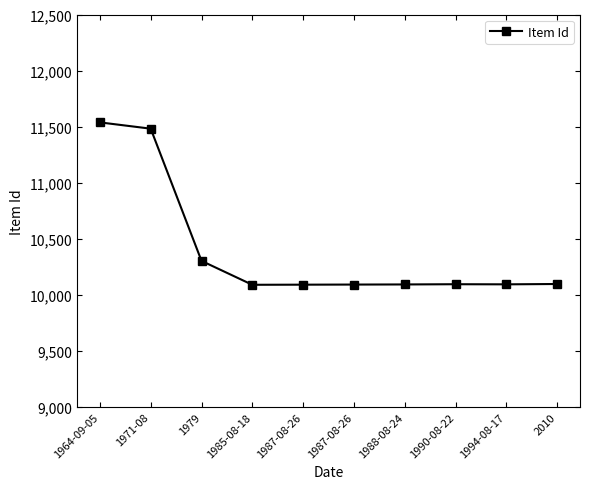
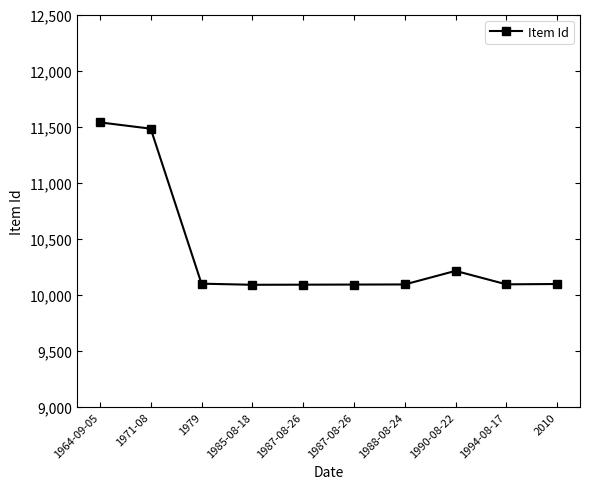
1979: 10,300 -> 10,100
1990-08-22: 10,100 -> 10,210
